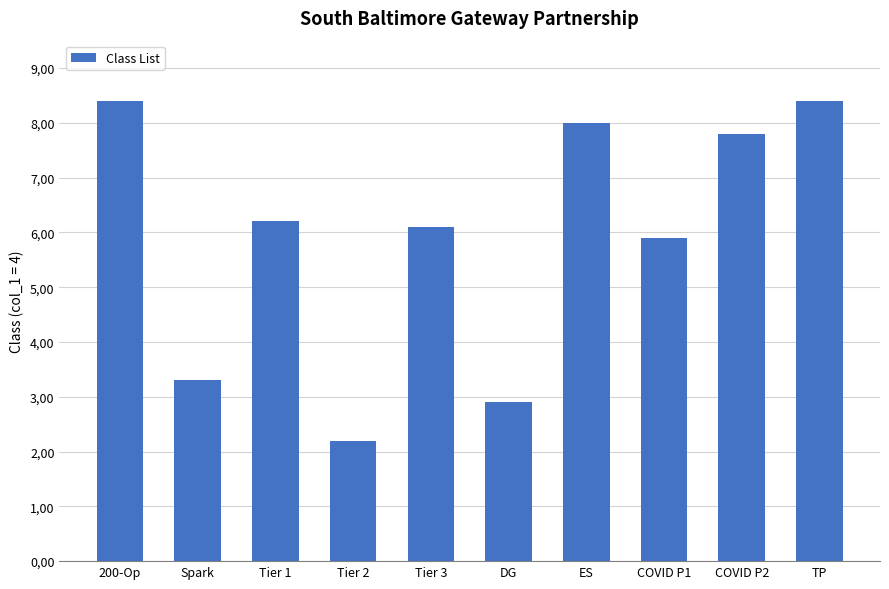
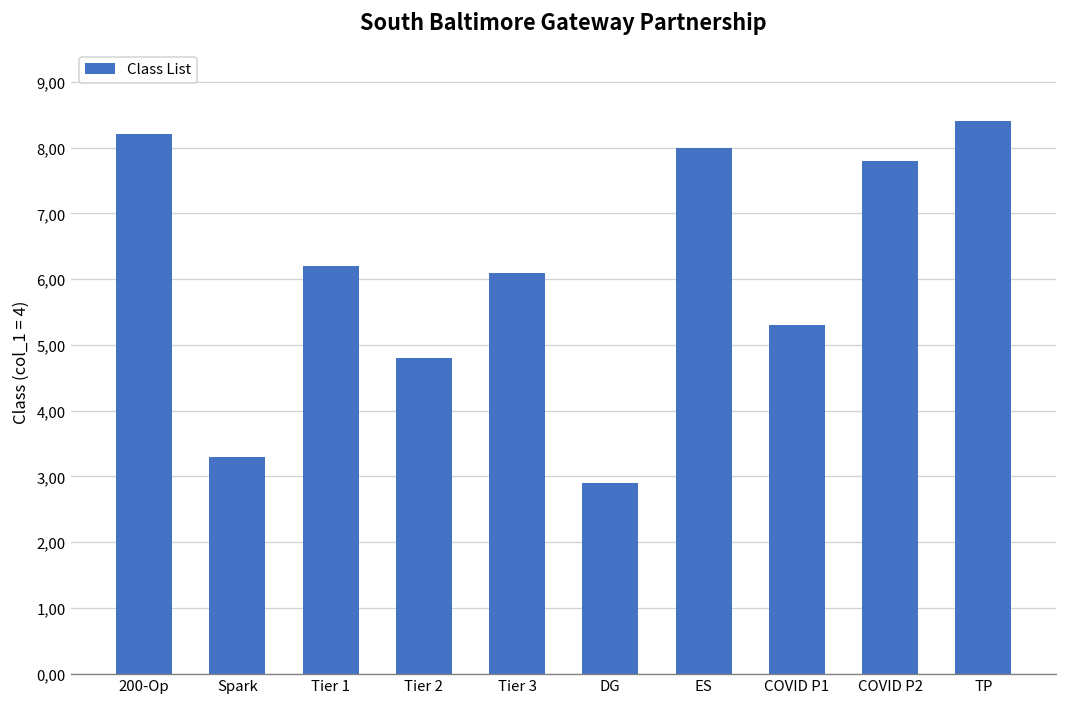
200-Op: 840 -> 820
Tier 2: 220 -> 480
COVID P1: 590 -> 530
